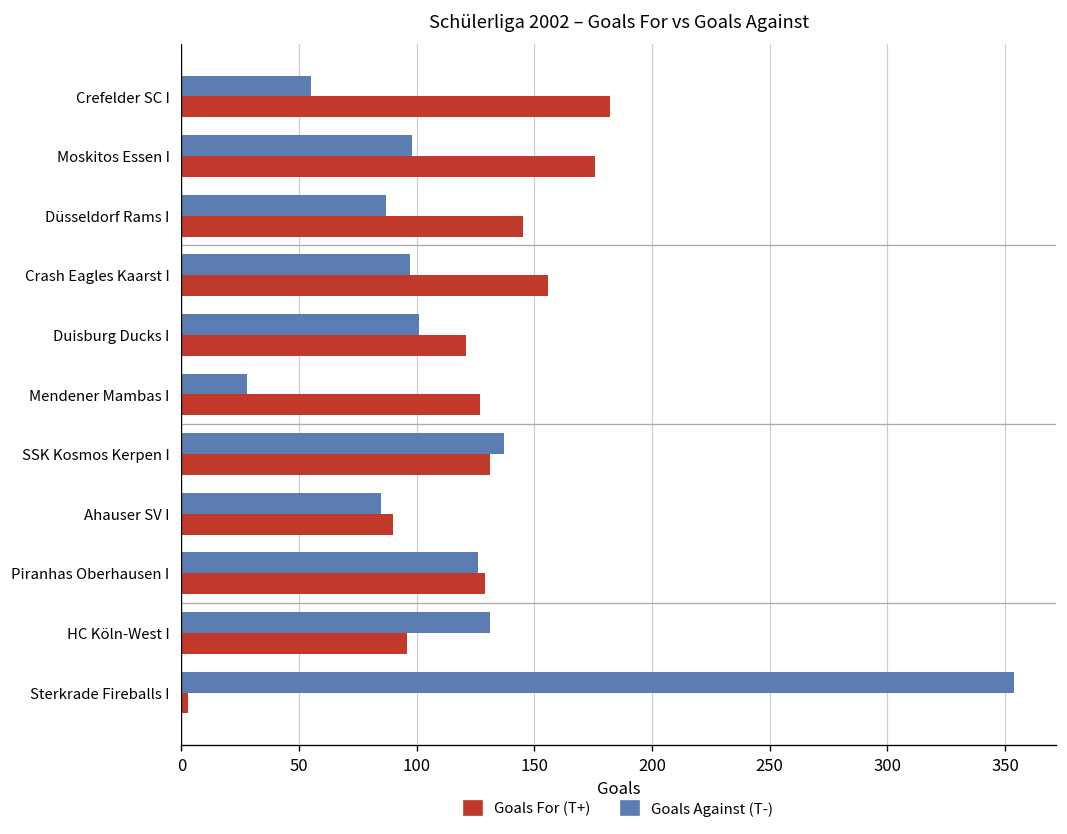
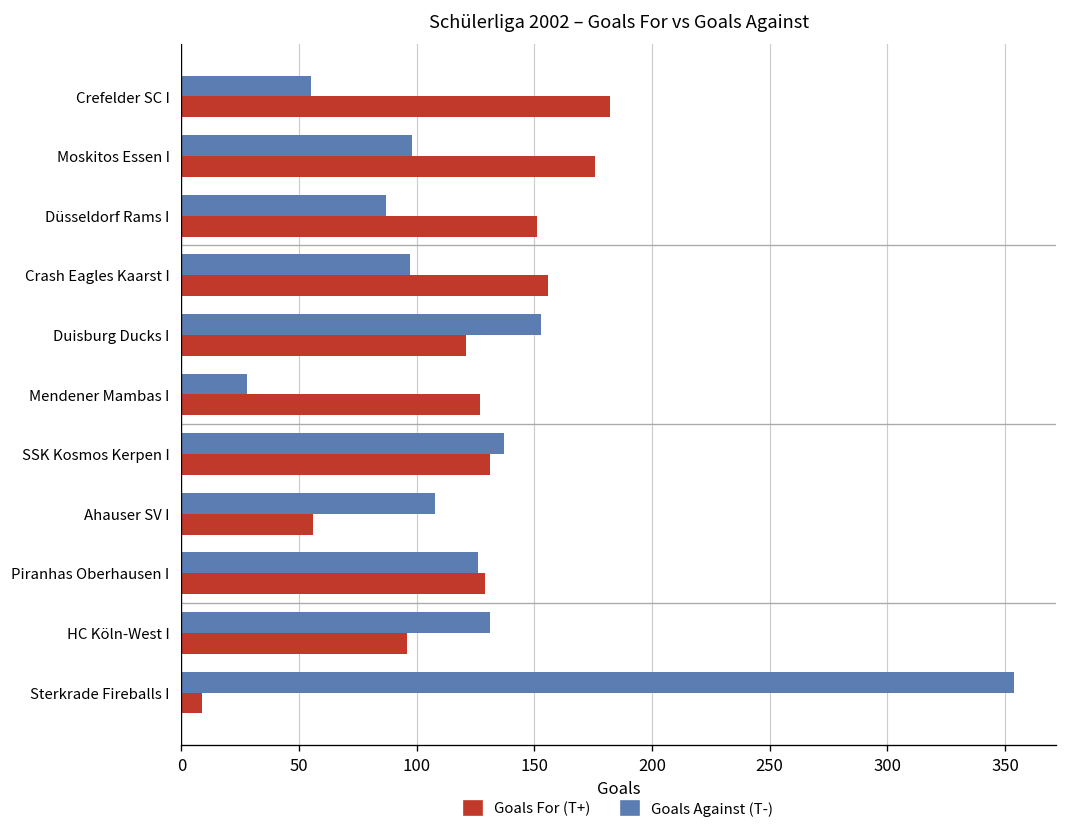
Goals For (T+), Düsseldorf Rams I: 145 -> 151
Goals Against (T-), Duisburg Ducks I: 101 -> 153
Goals Against (T-), Ahauser SV I: 85 -> 108
Goals For (T+), Ahauser SV I: 90 -> 56
Goals For (T+), Sterkrade Fireballs I: 3 -> 9
